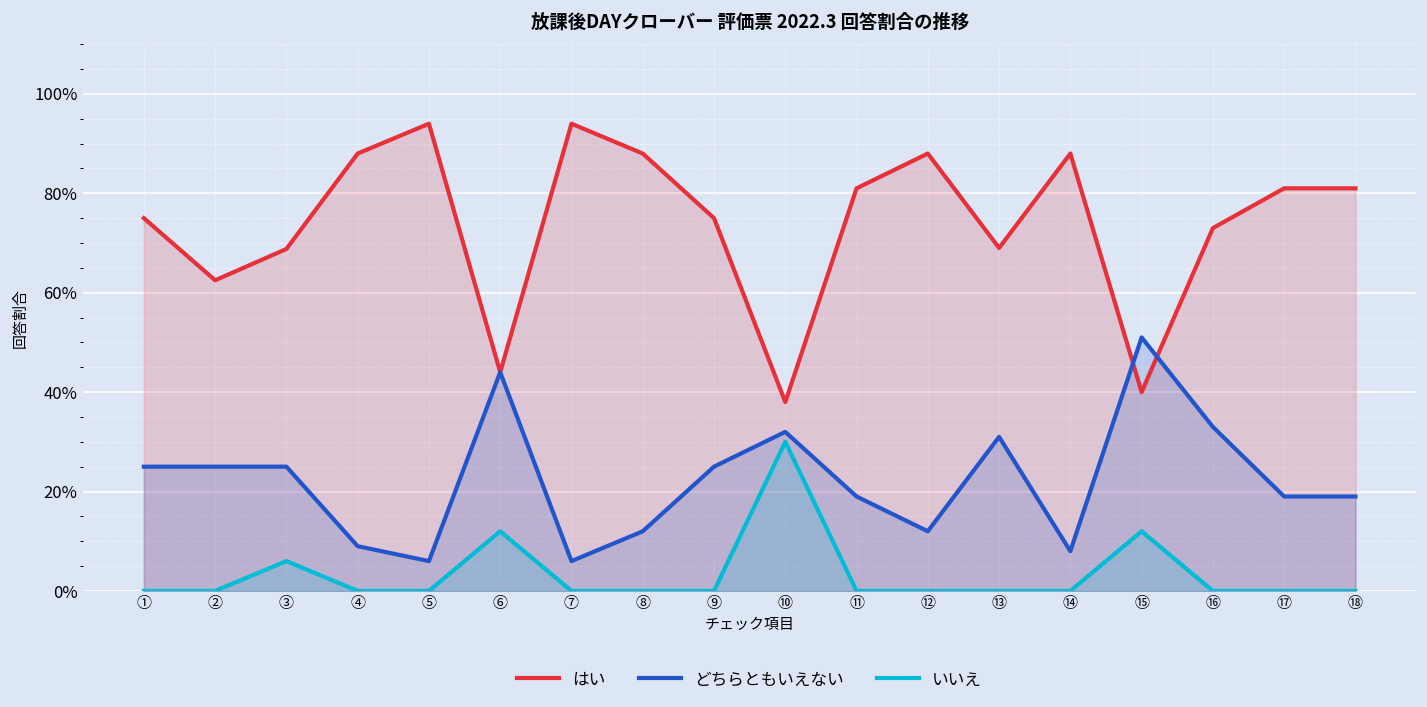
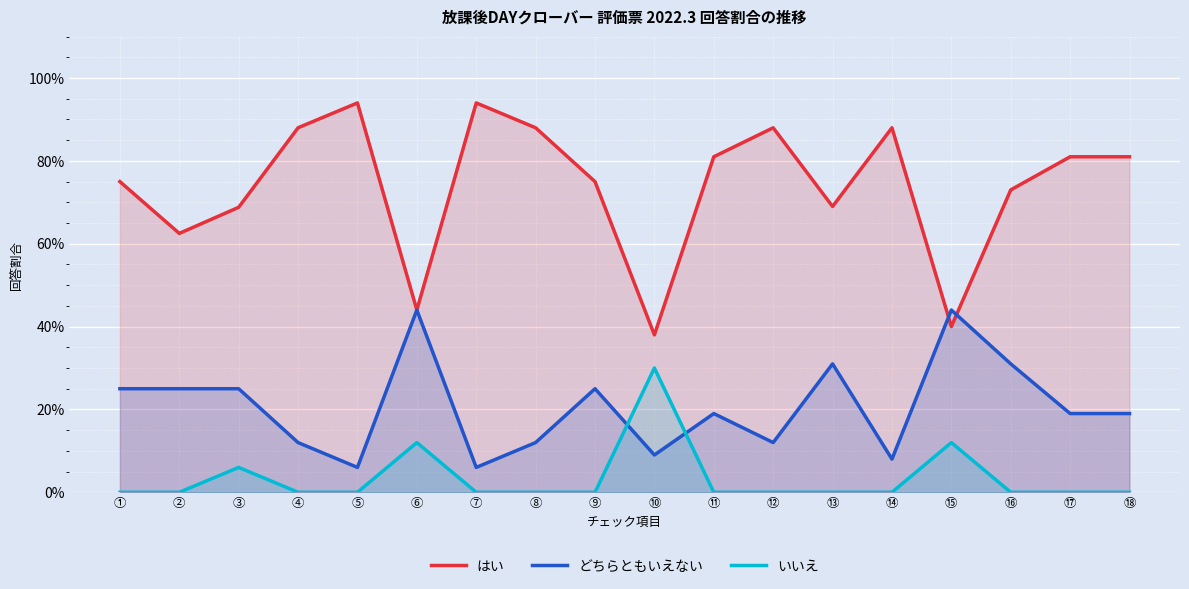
どちらともいえない, ④: 9% -> 12%
どちらともいえない, ⑩: 32% -> 9%
どちらともいえない, ⑮: 51% -> 44%
どちらともいえない, ⑯: 33% -> 31%
